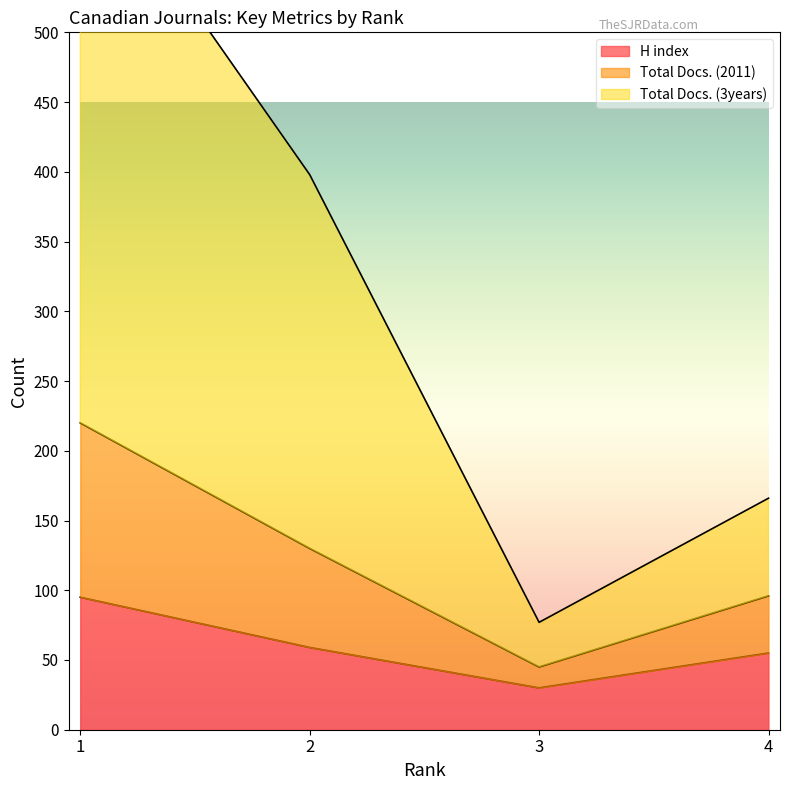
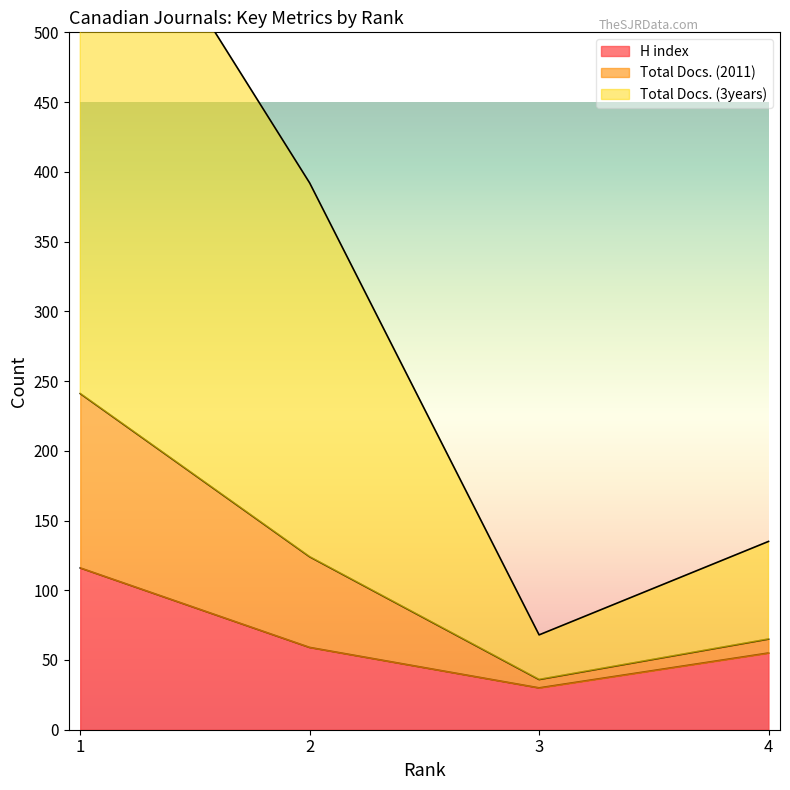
H index, 1: 95 -> 116
Total Docs. (2011), 2: 71 -> 65
Total Docs. (2011), 3: 15 -> 6
Total Docs. (2011), 4: 41 -> 10
